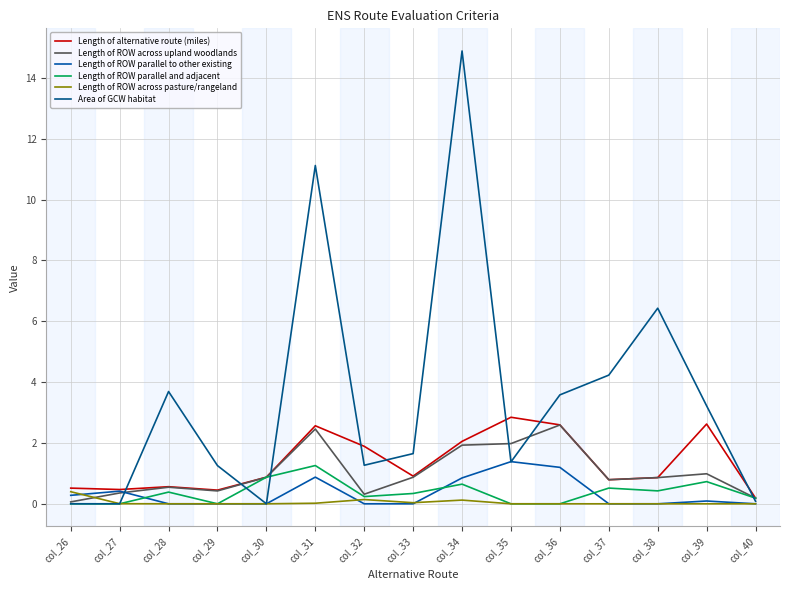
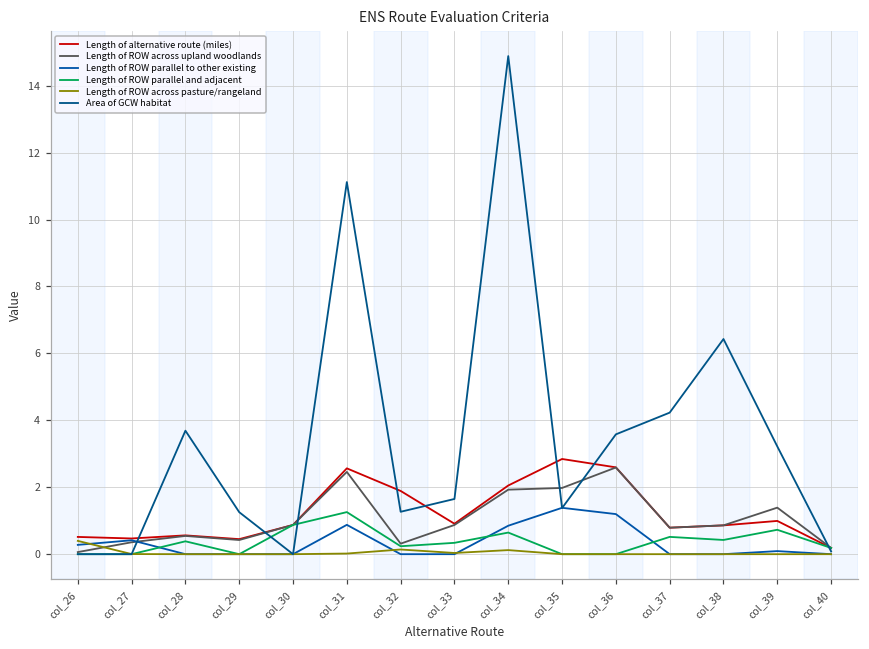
Length of alternative route (miles), col_39: 2.6 -> 1.0
Length of ROW across upland woodlands, col_39: 1.0 -> 1.4
